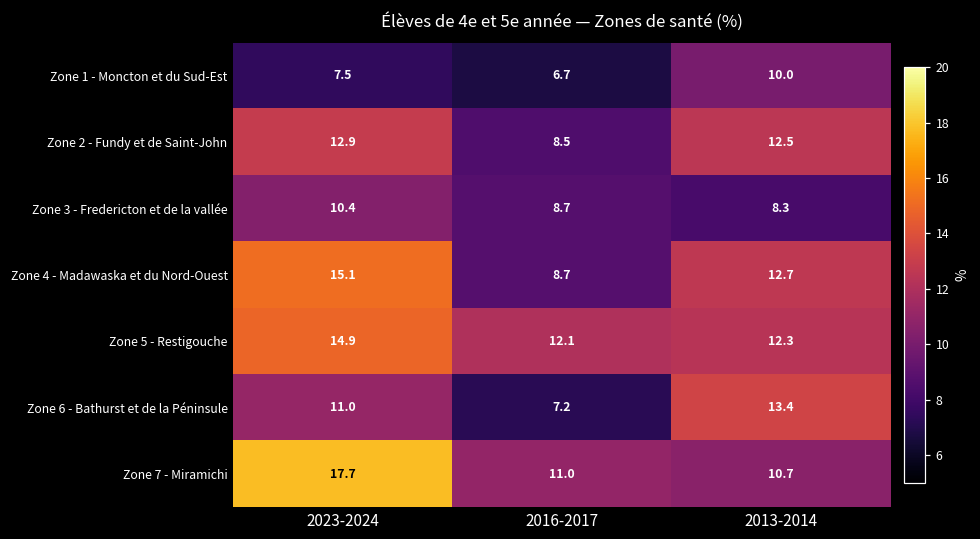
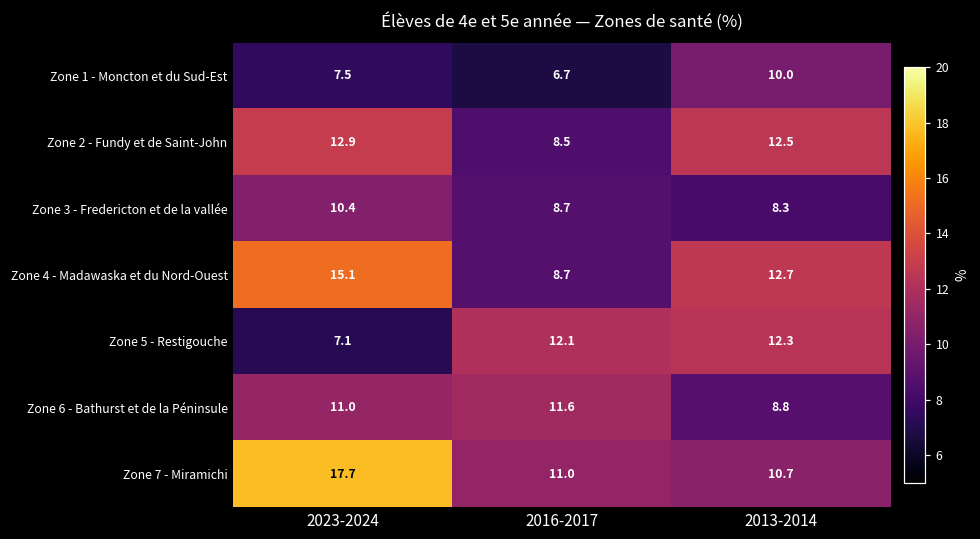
Zone 5 - Restigouche, 2023-2024: 14.9 -> 7.1
Zone 6 - Bathurst et de la Péninsule, 2016-2017: 7.2 -> 11.6
Zone 6 - Bathurst et de la Péninsule, 2013-2014: 13.4 -> 8.8
